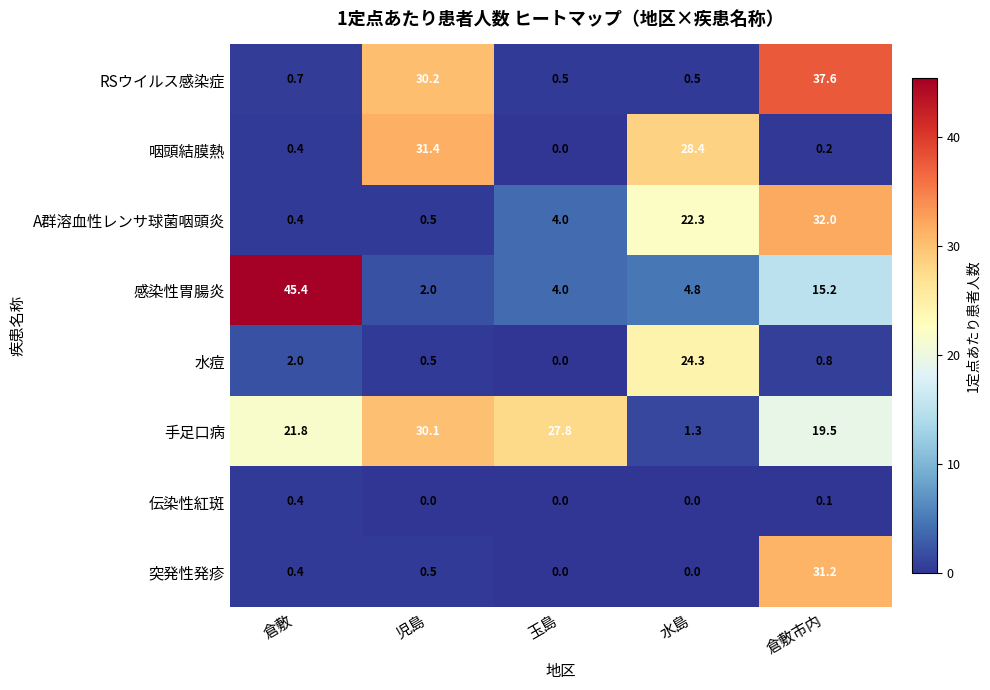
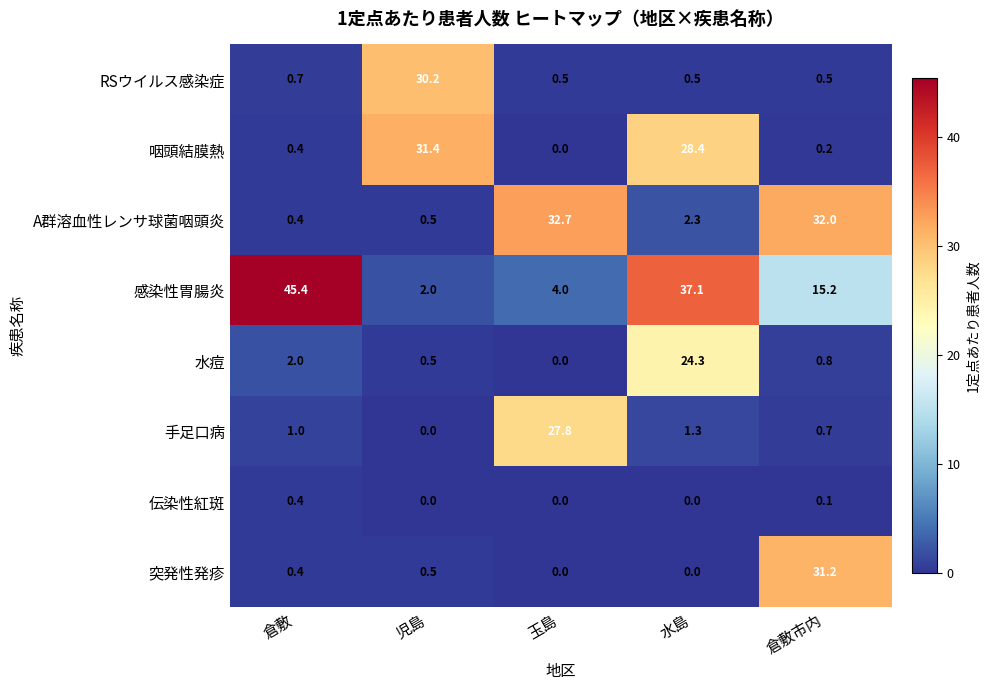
RSウイルス感染症, 倉敷市内: 37.6 -> 0.5
A群溶血性レンサ球菌咽頭炎, 玉島: 4.0 -> 32.7
A群溶血性レンサ球菌咽頭炎, 水島: 22.3 -> 2.3
感染性胃腸炎, 水島: 4.8 -> 37.1
手足口病, 倉敷: 21.8 -> 1.0
手足口病, 児島: 30.1 -> 0.0
手足口病, 倉敷市内: 19.5 -> 0.7
